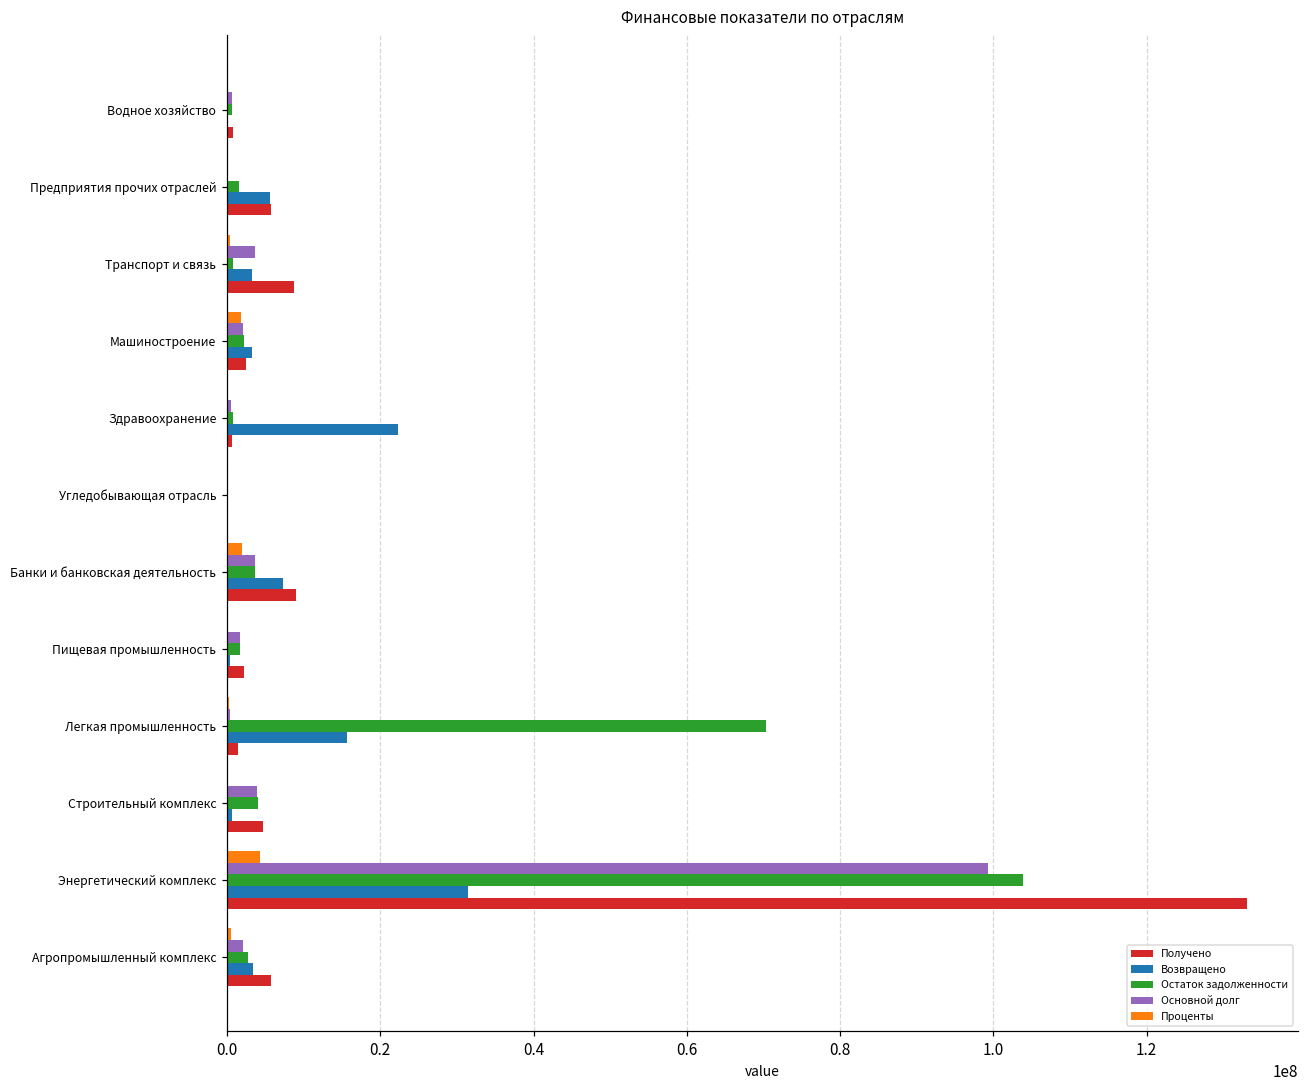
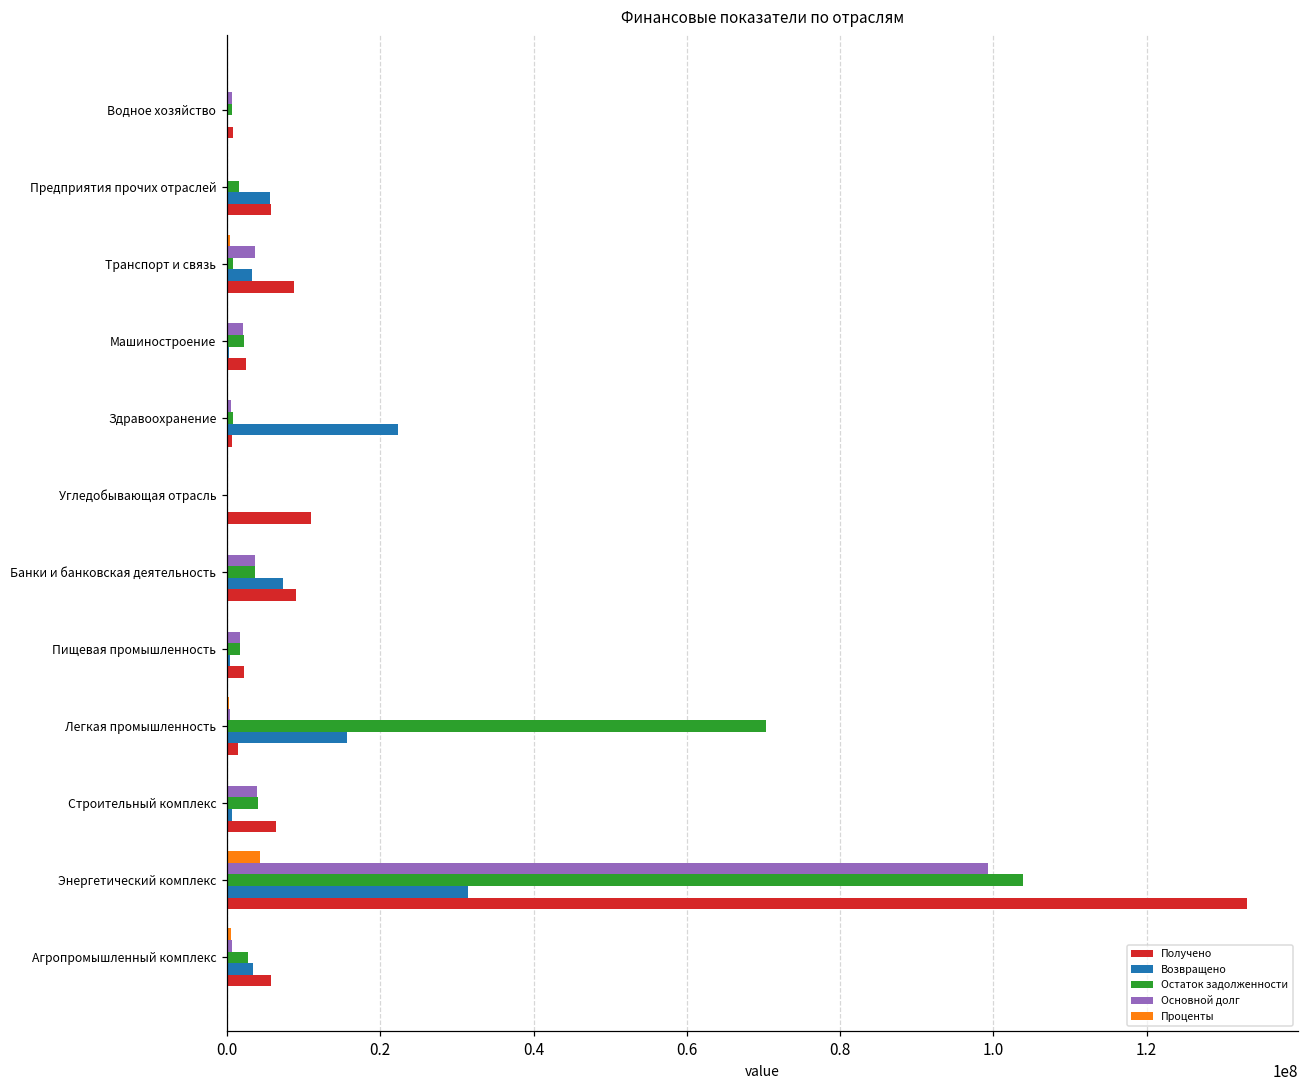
Проценты, Машиностроение: 2000000 -> 0
Возвращено, Машиностроение: 3000000 -> 0
Получено, Угледобывающая отрасль: 0 -> 11000000
Проценты, Банки и банковская деятельность: 2000000 -> 0
Получено, Строительный комплекс: 5000000 -> 6000000
Основной долг, Агропромышленный комплекс: 2000000 -> 1000000
